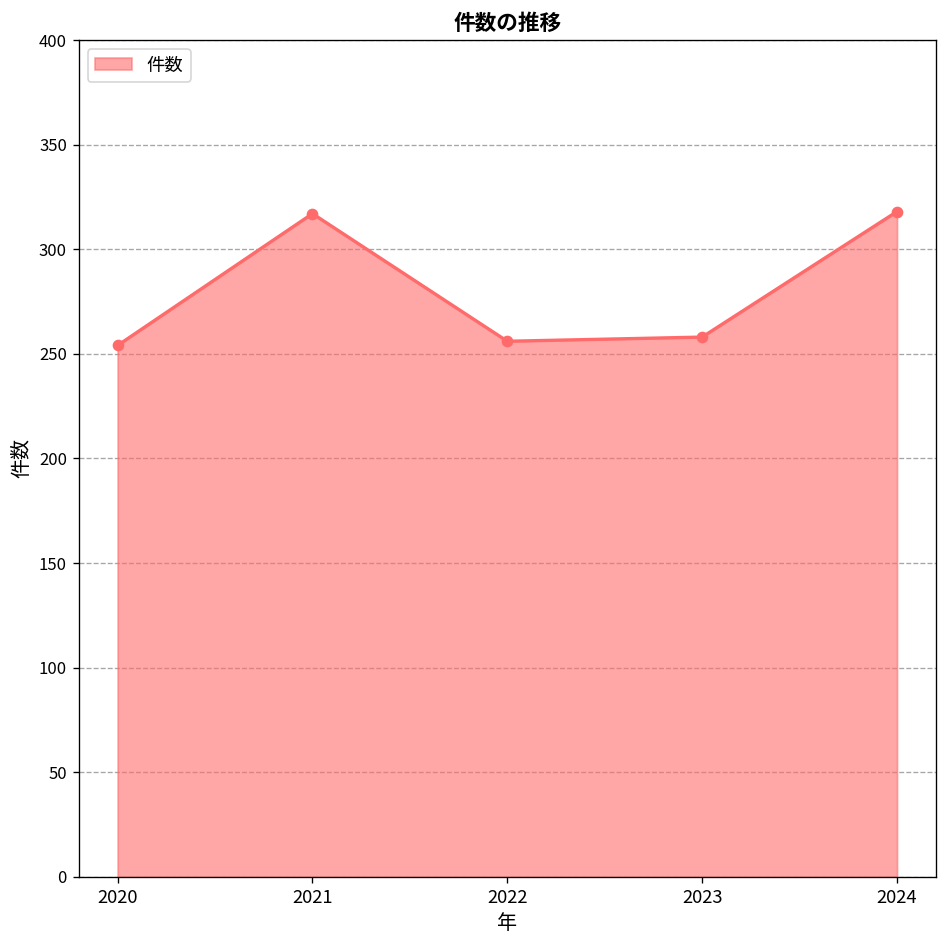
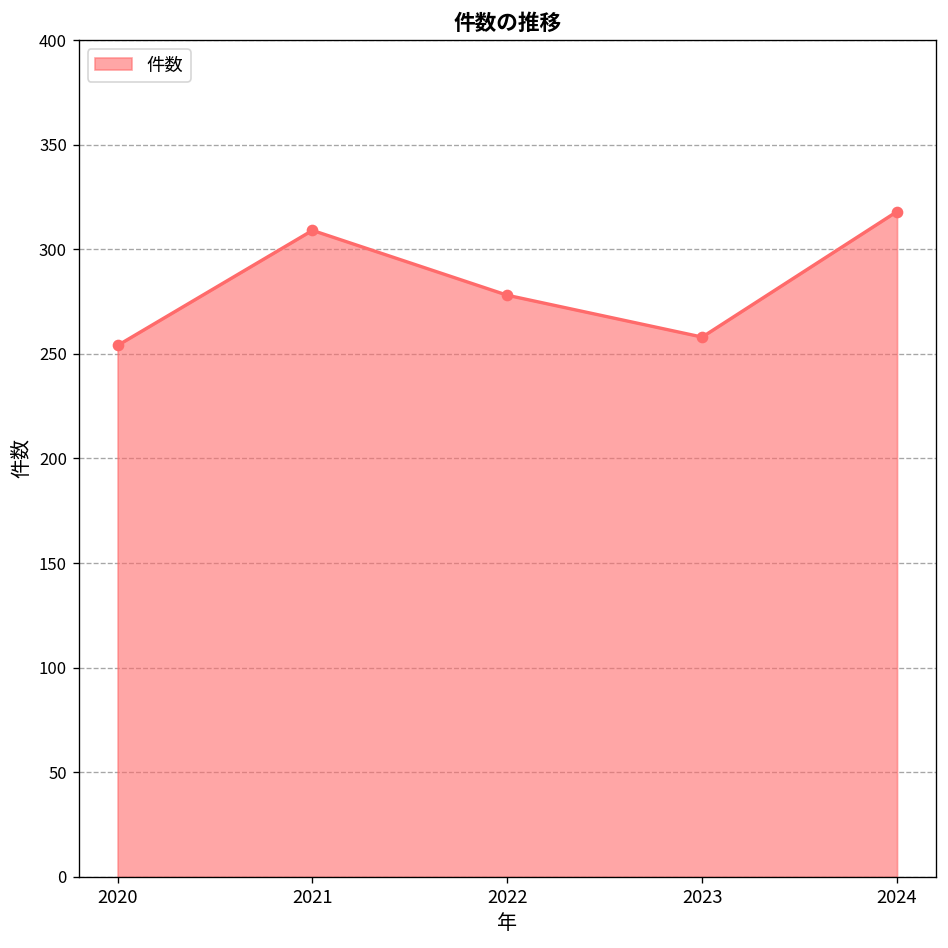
2021: 317 -> 309
2022: 256 -> 278
